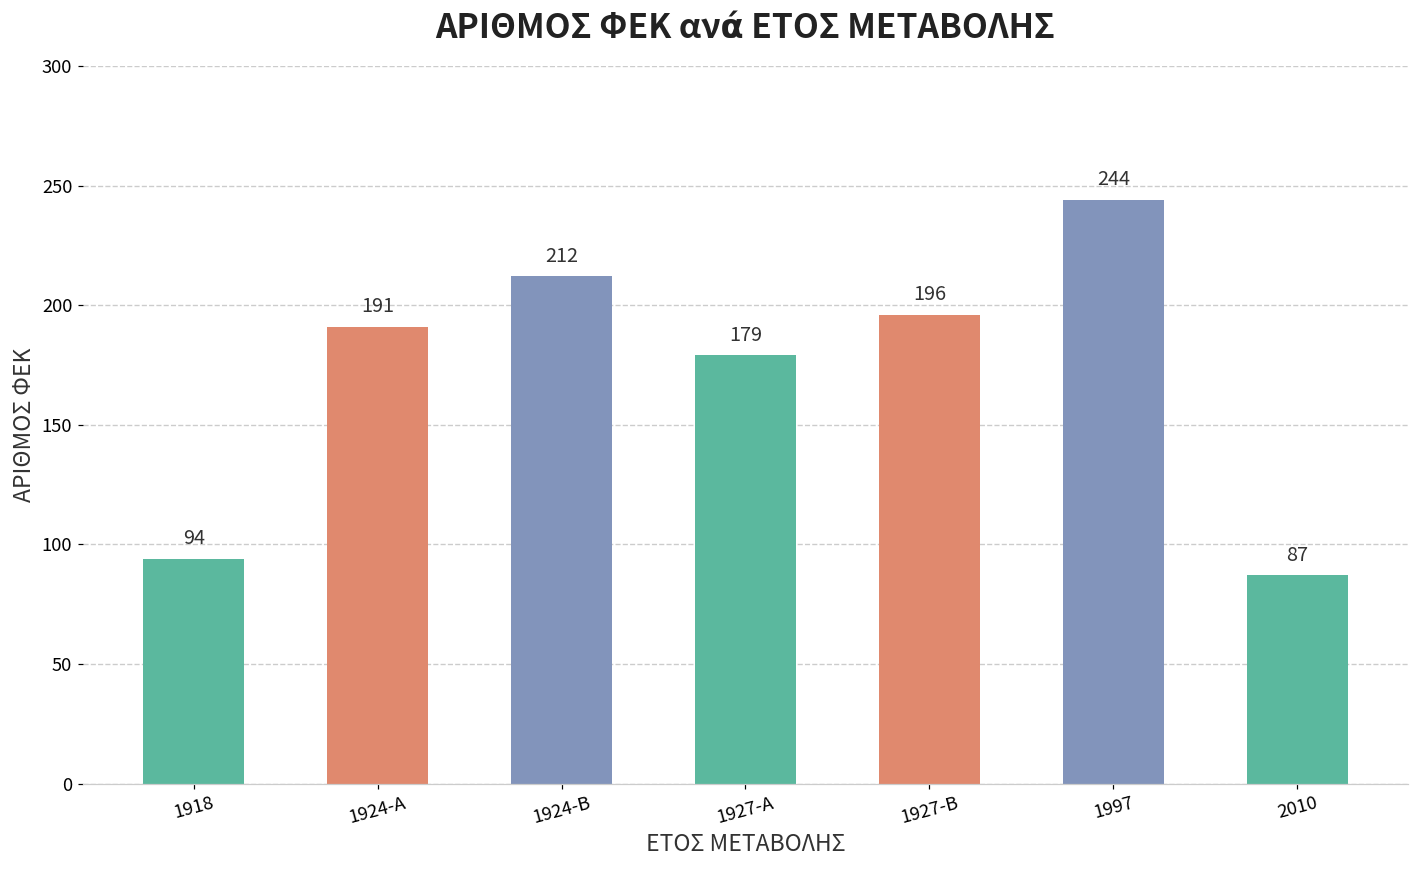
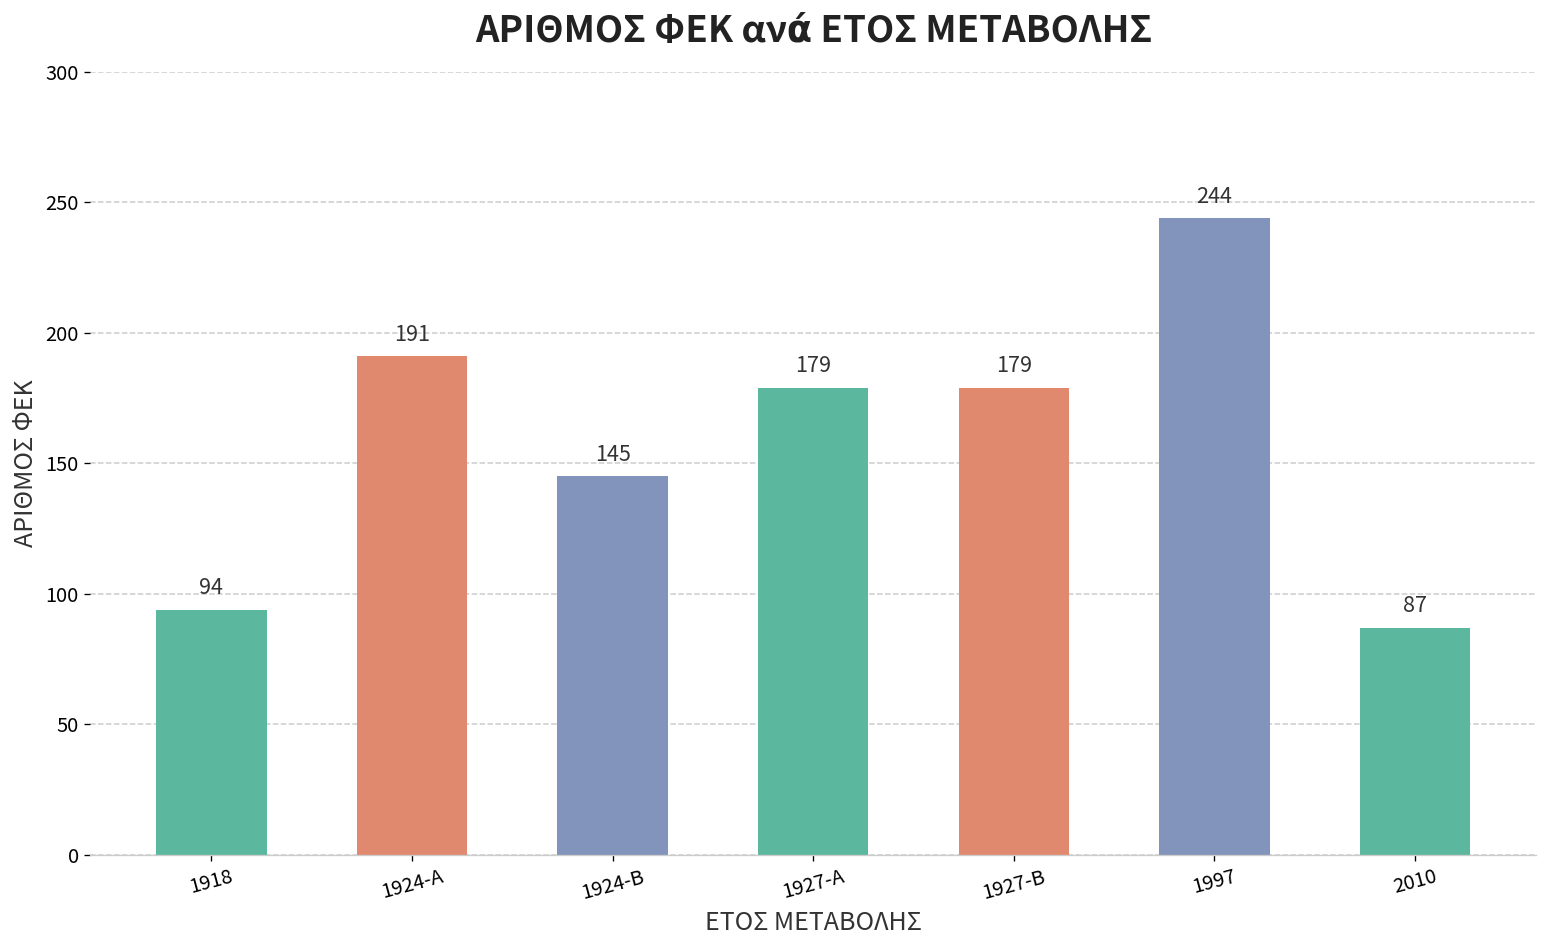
1924-Β: 212 -> 145
1927-Β: 196 -> 179
